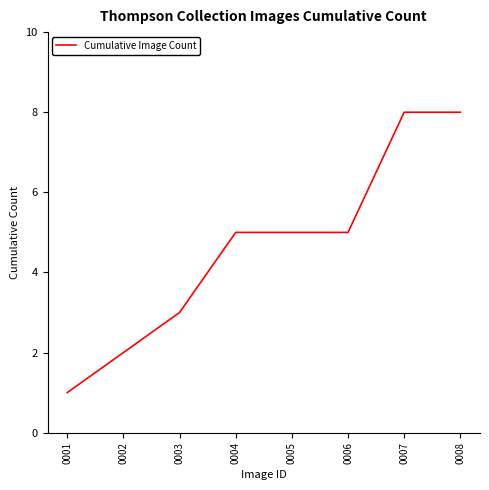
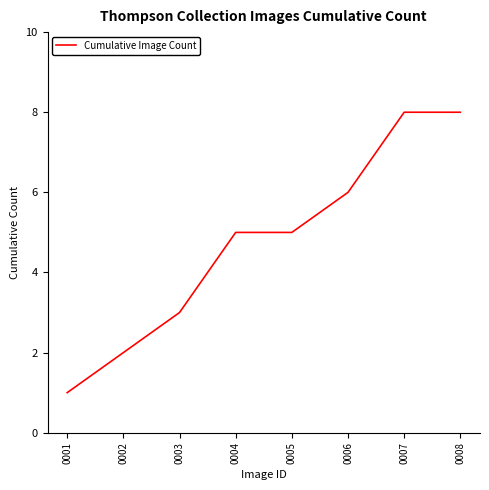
0006: 5 -> 6
